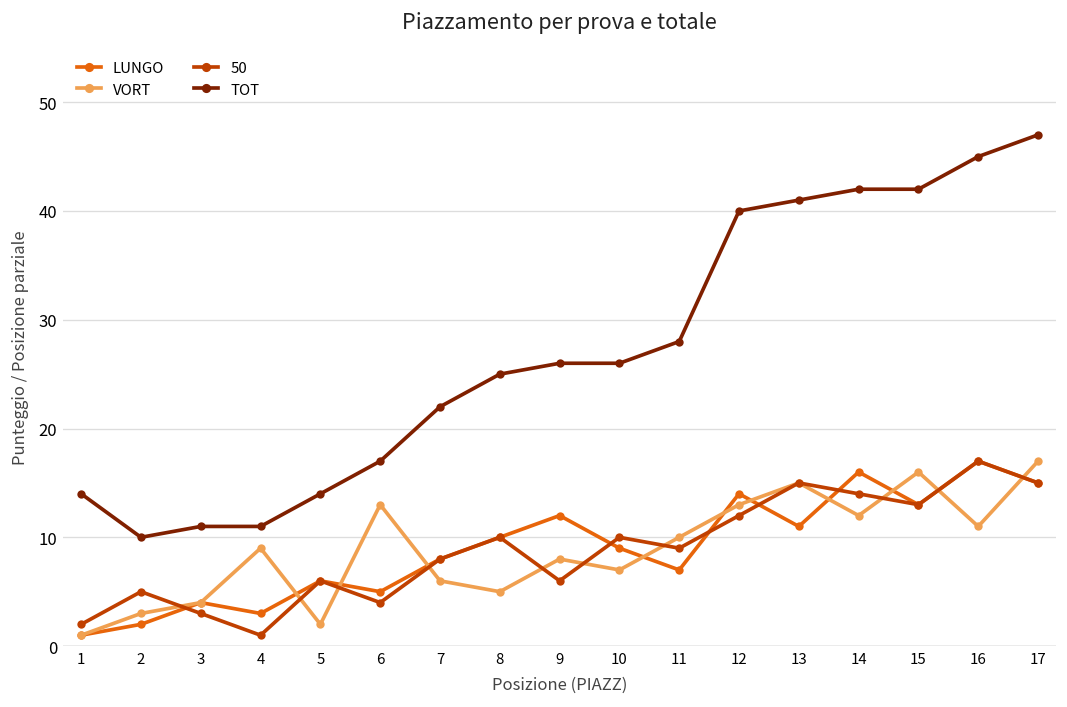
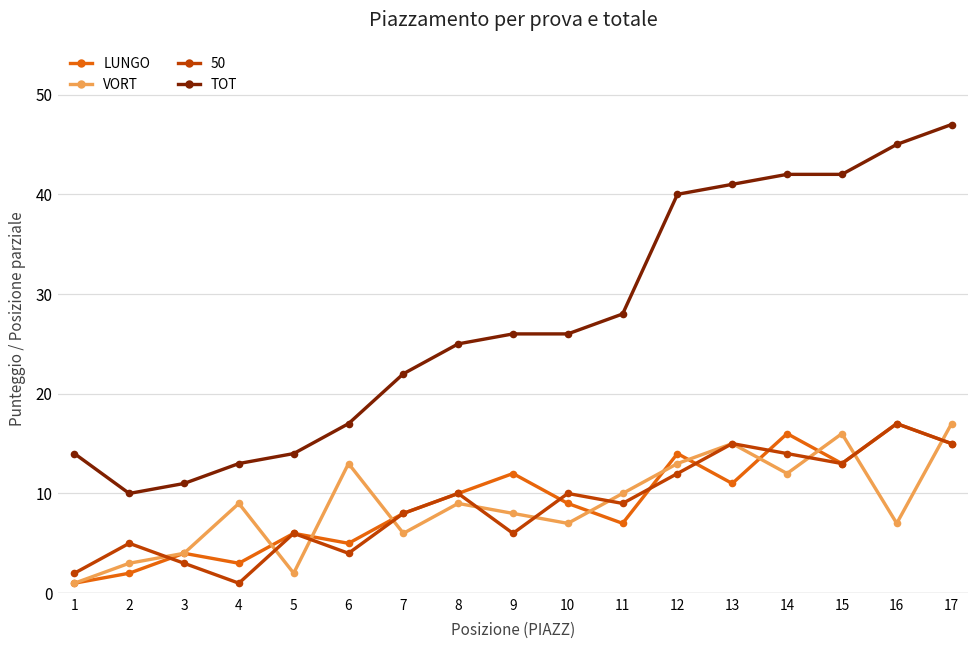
TOT, 4: 11 -> 13
VORT, 8: 5 -> 9
VORT, 16: 11 -> 7
